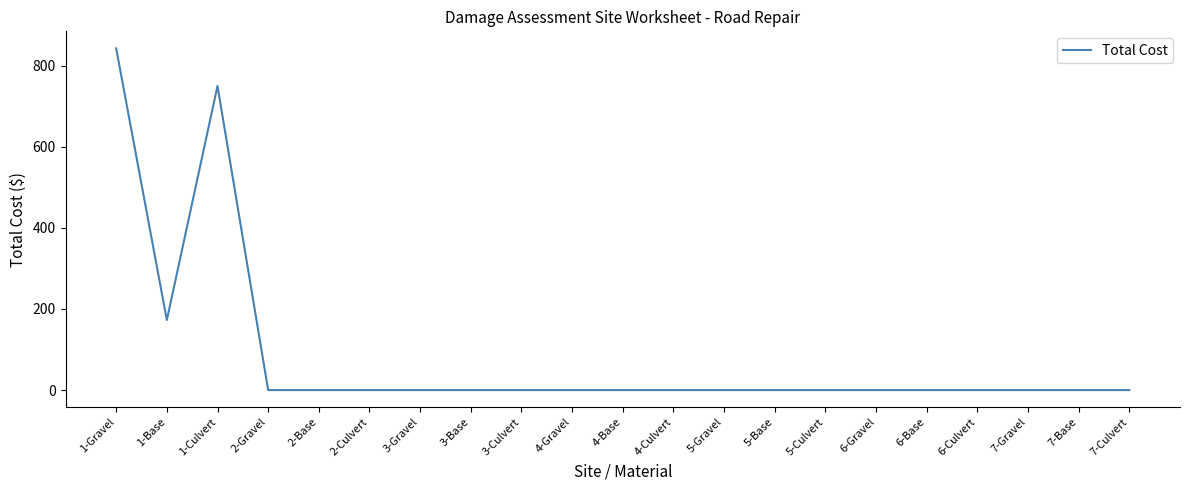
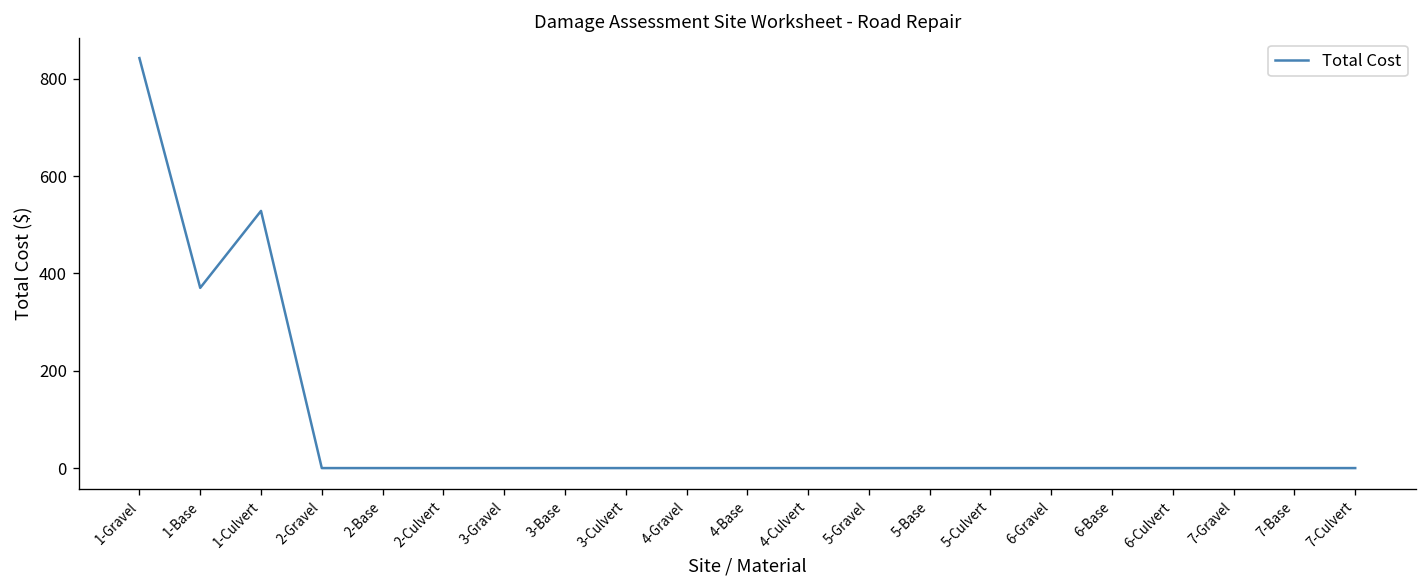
1-Base: 170 -> 370
1-Culvert: 750 -> 530
